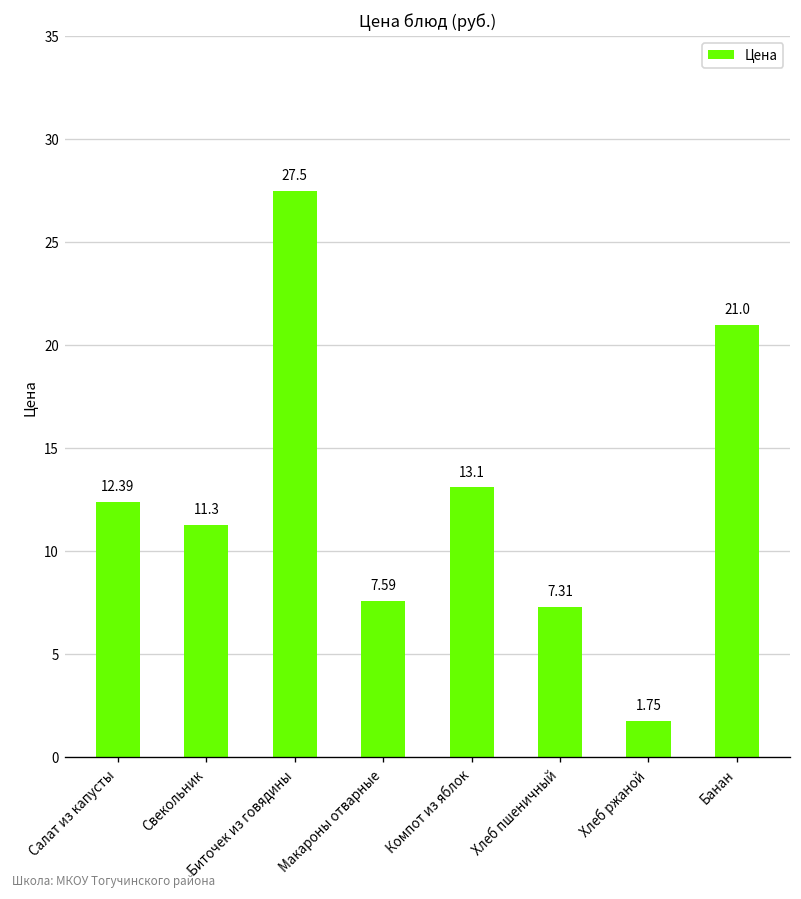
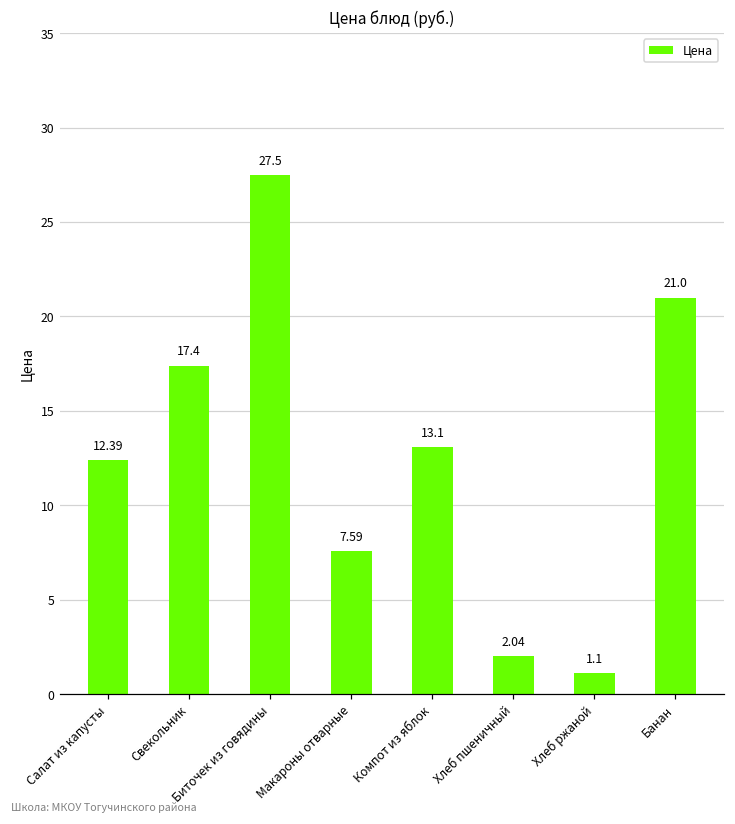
Свекольник: 11.3 -> 17.4
Хлеб пшеничный: 7.31 -> 2.04
Хлеб ржаной: 1.75 -> 1.1
